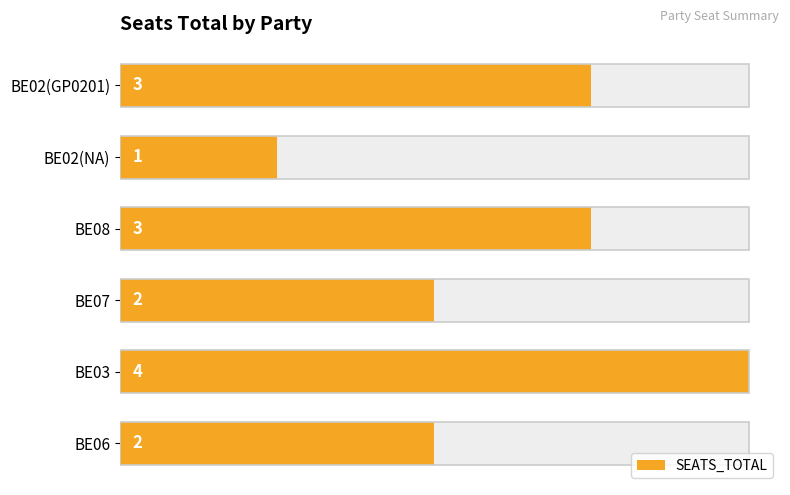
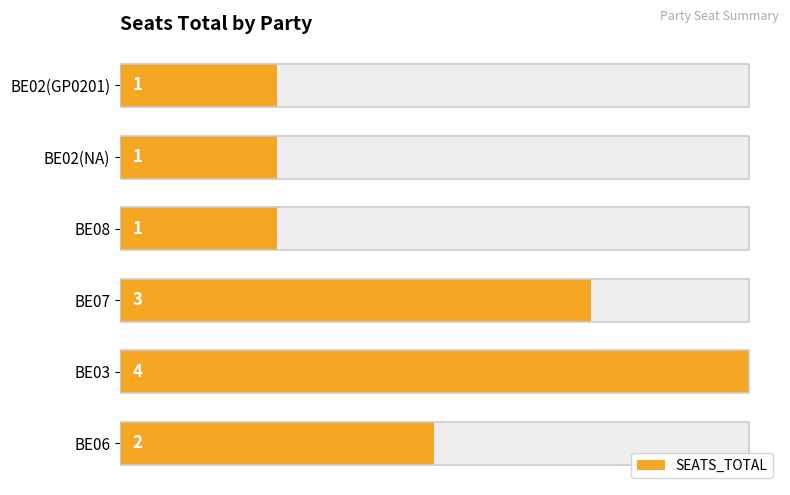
SEATS_TOTAL, BE02(GP0201): 3 -> 1
SEATS_TOTAL, BE08: 3 -> 1
SEATS_TOTAL, BE07: 2 -> 3
